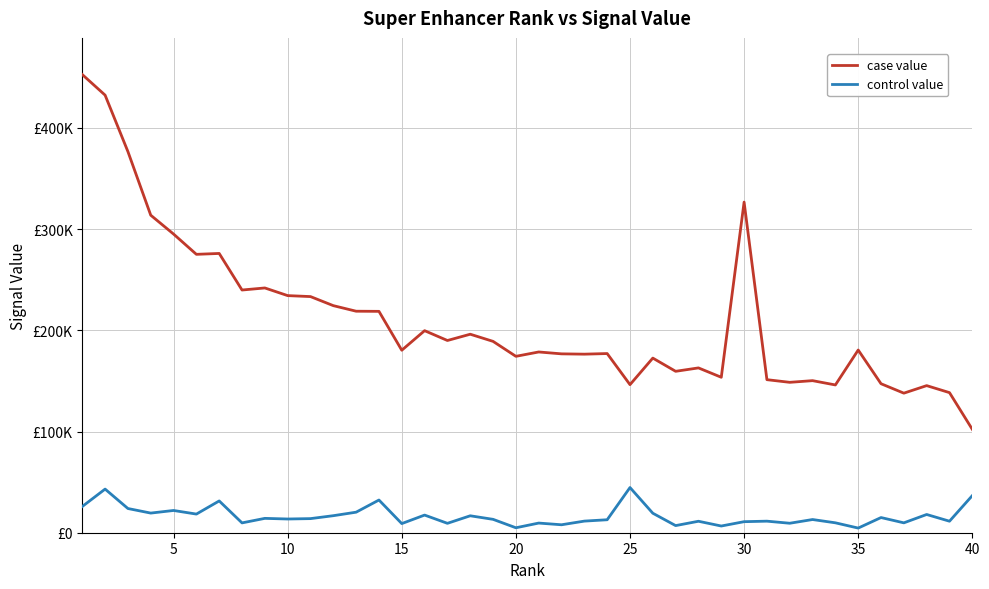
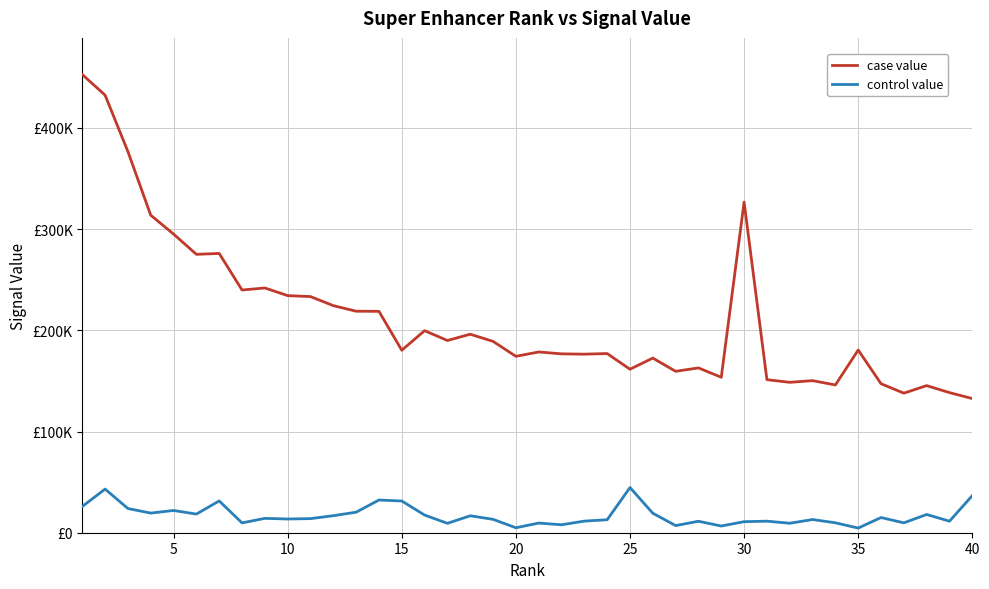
control value, 15: £9000 -> £31000
case value, 25: £146000 -> £162000
case value, 40: £102000 -> £133000
